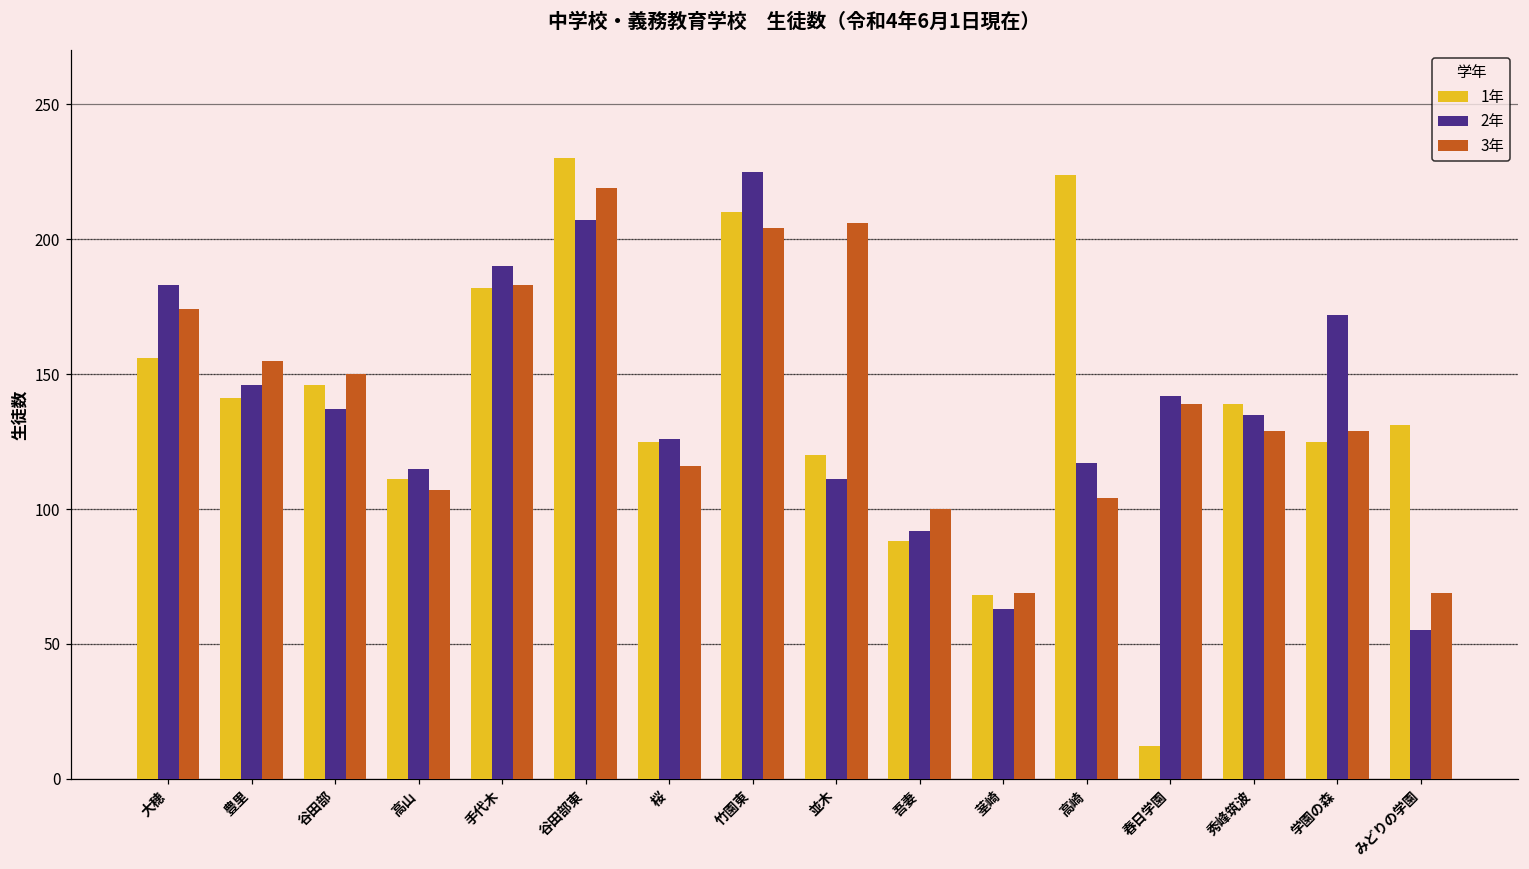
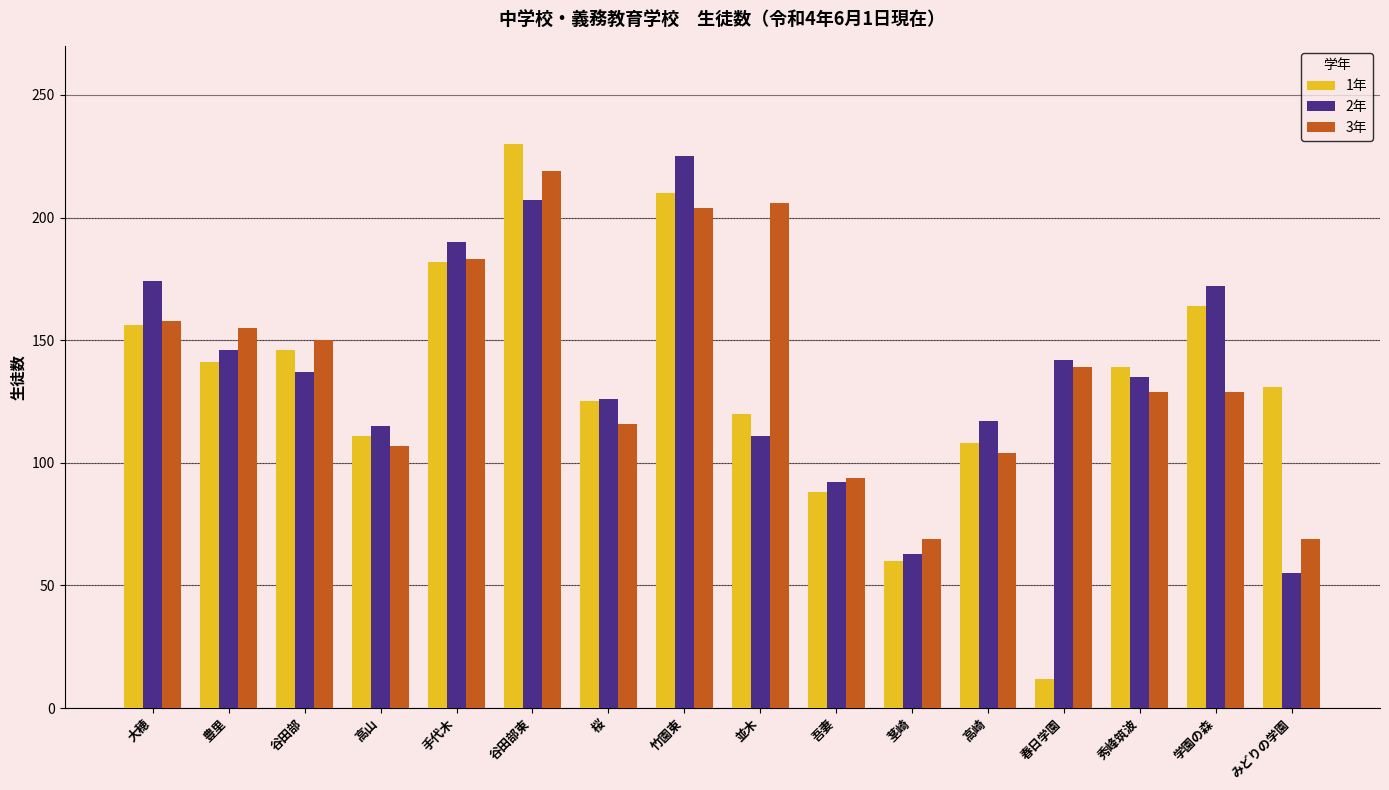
2年, 大穂: 183 -> 174
3年, 大穂: 174 -> 158
3年, 吾妻: 100 -> 94
1年, 茎崎: 68 -> 60
1年, 高崎: 224 -> 108
1年, 学園の森: 125 -> 164
